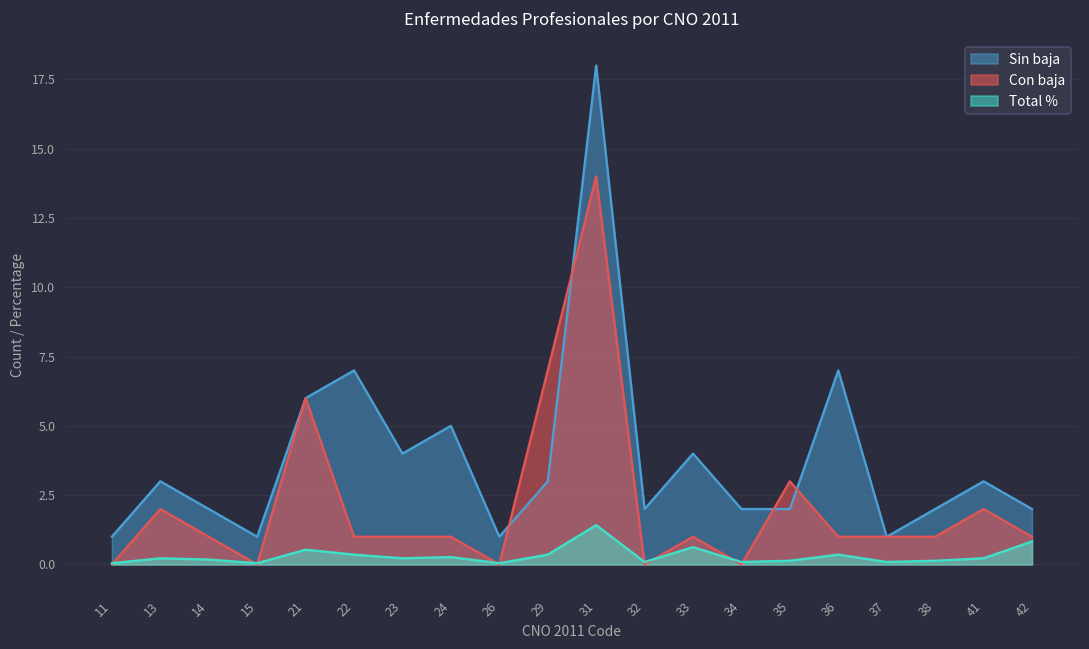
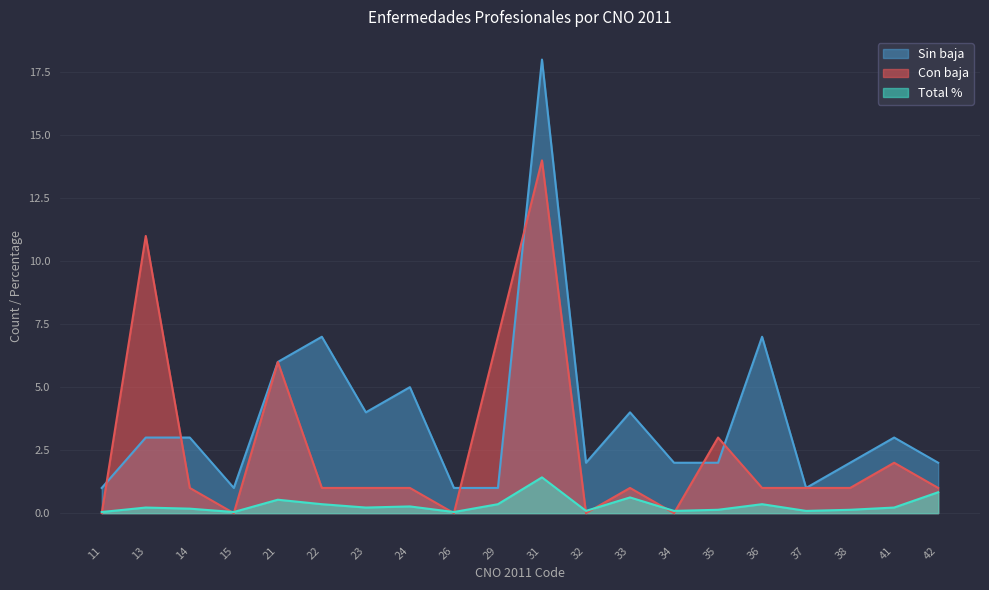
Con baja, 13: 2 -> 11
Sin baja, 14: 2 -> 3
Sin baja, 29: 3 -> 1
